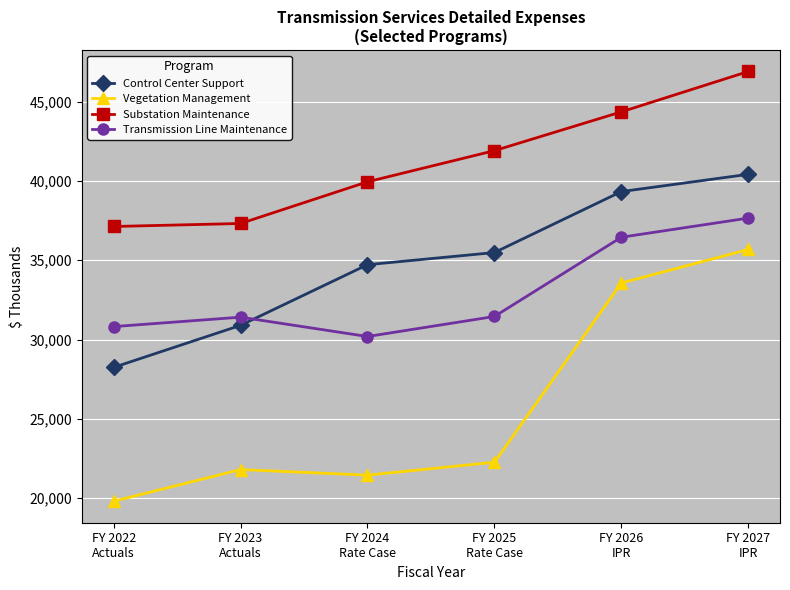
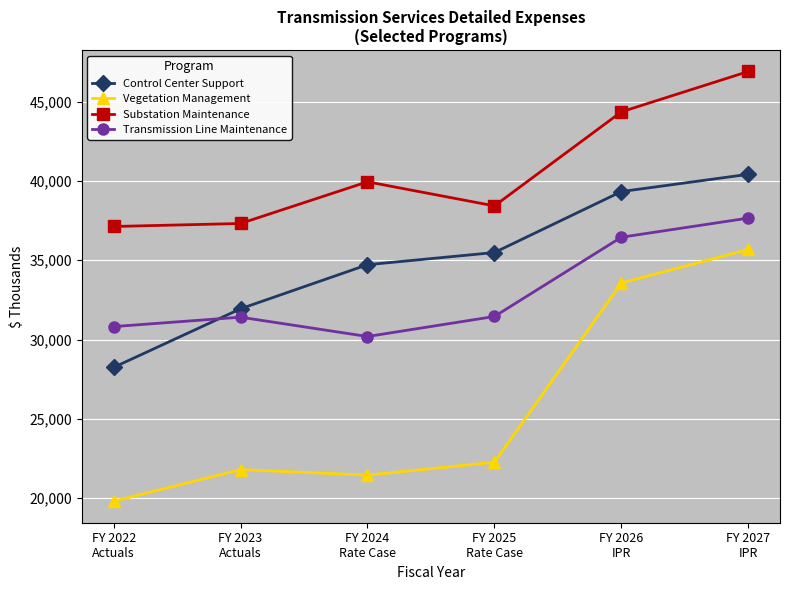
Control Center Support, FY 2023 Actuals: 30,900 -> 31,900
Substation Maintenance, FY 2025 Rate Case: 41,900 -> 38,400
